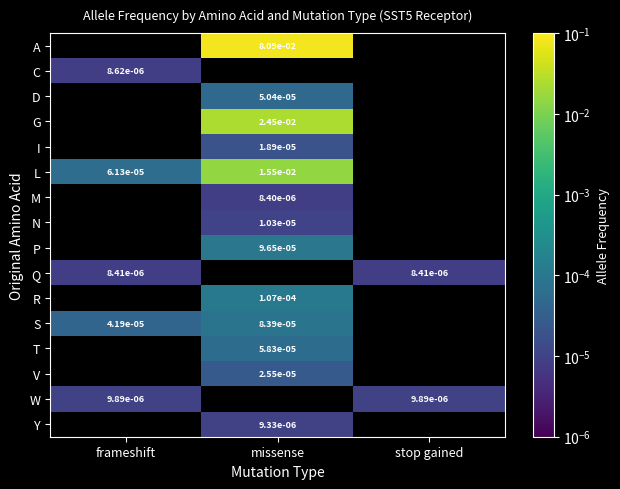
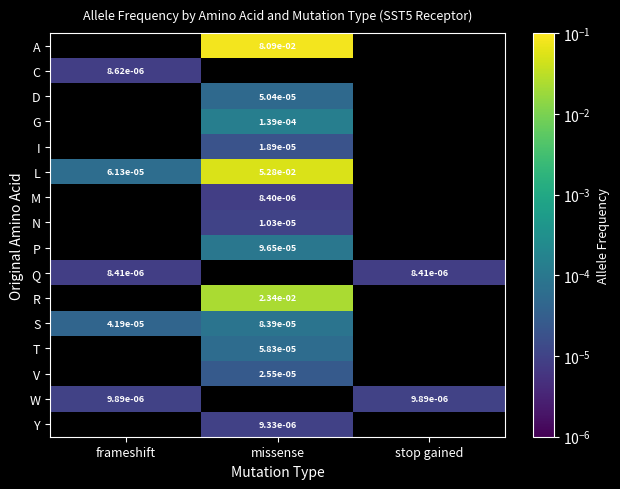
G, missense: 2.45e-02 -> 1.39e-04
L, missense: 1.55e-02 -> 5.28e-02
R, missense: 1.07e-04 -> 2.34e-02
